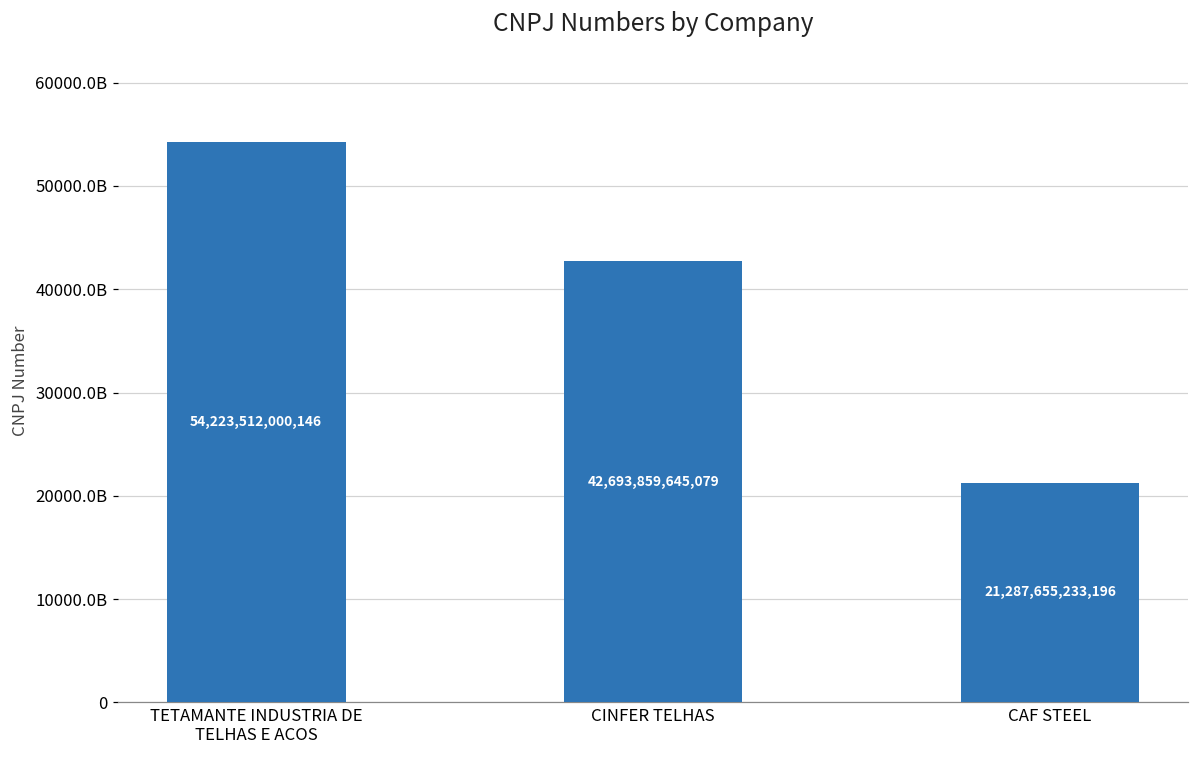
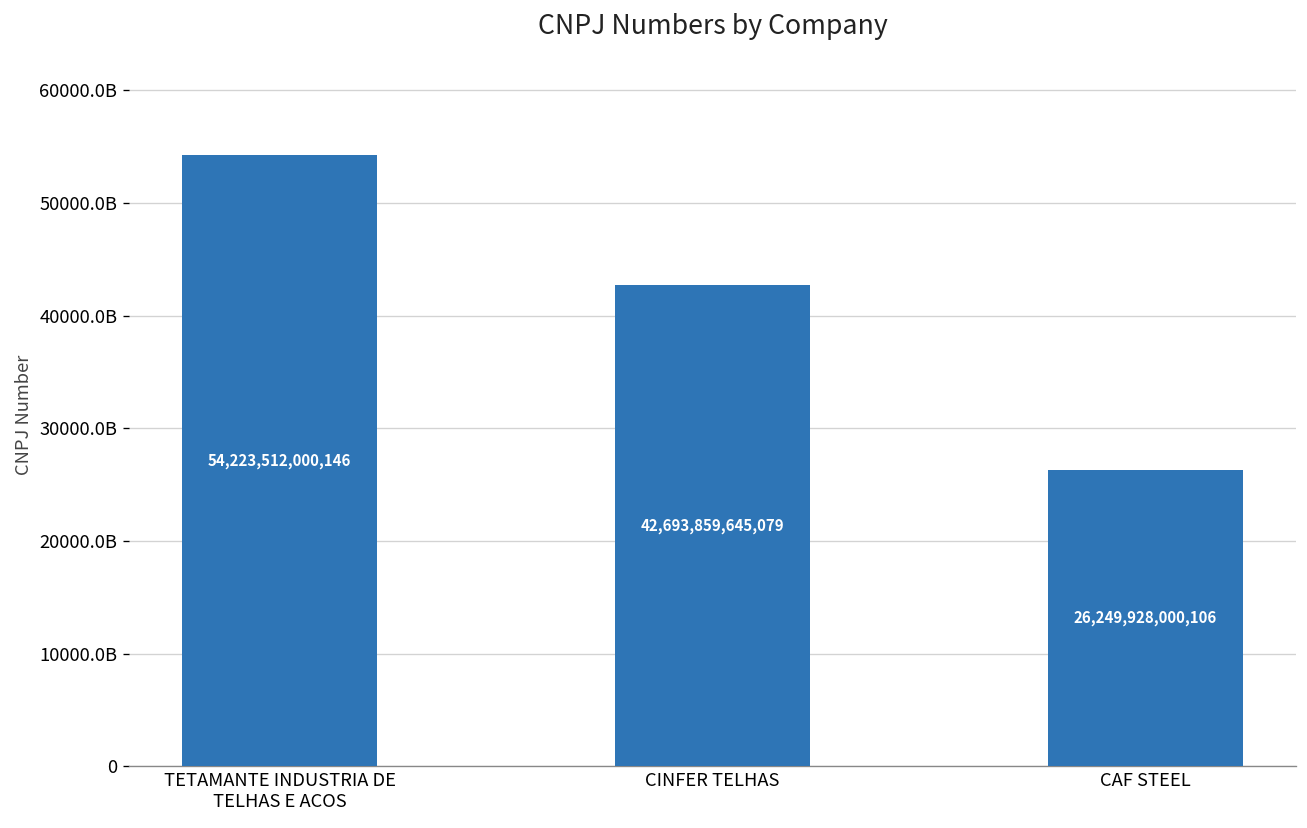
CAF STEEL: 21,287,655,233,196 -> 26,249,928,000,106
